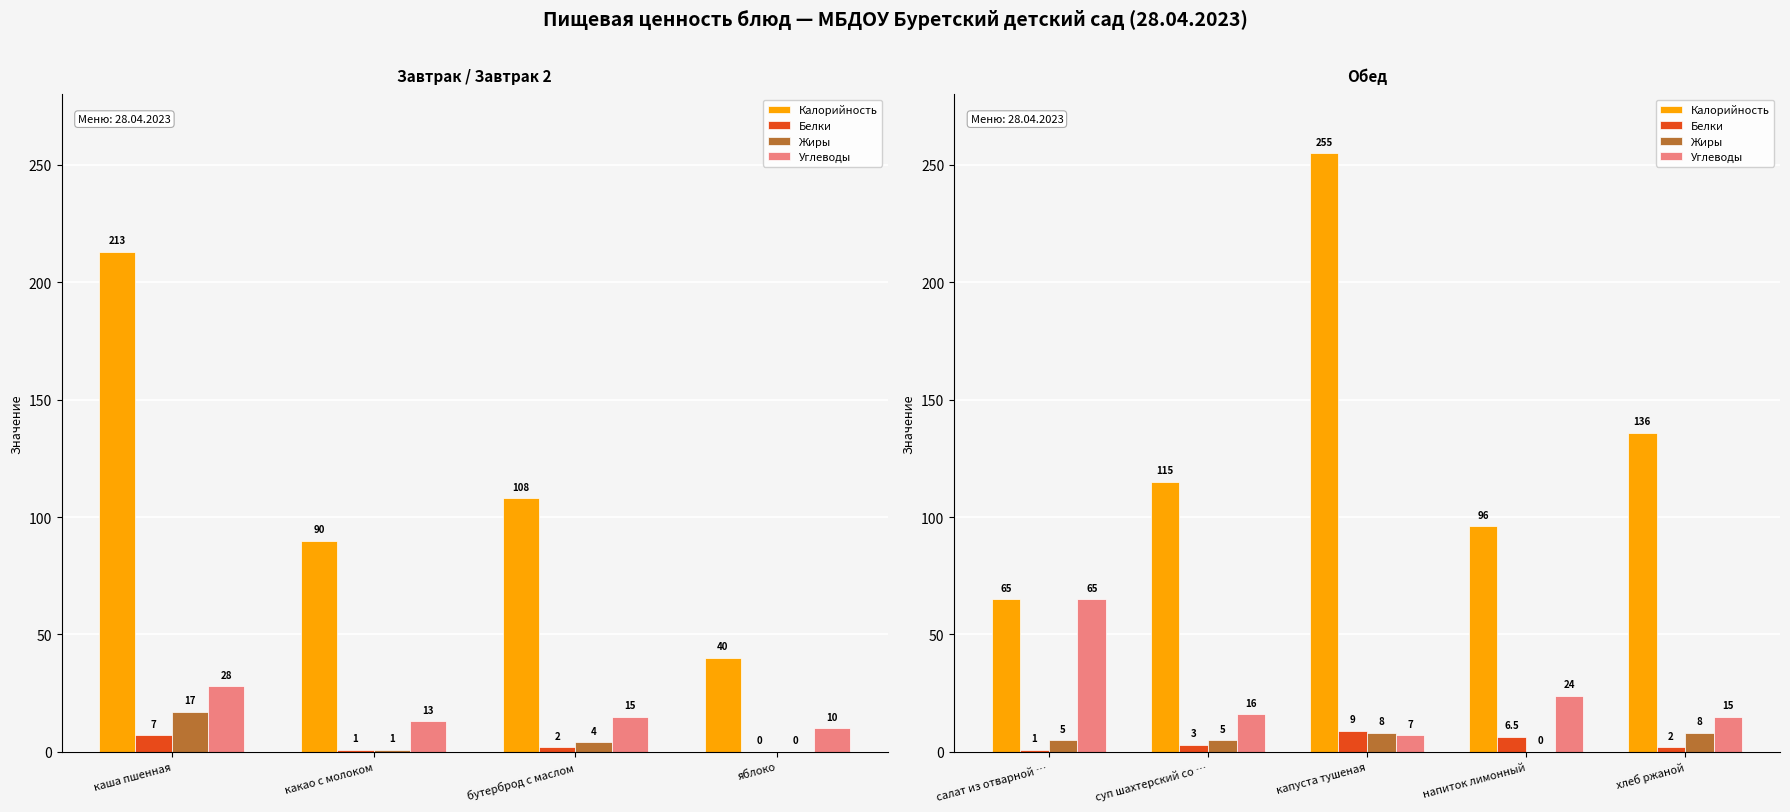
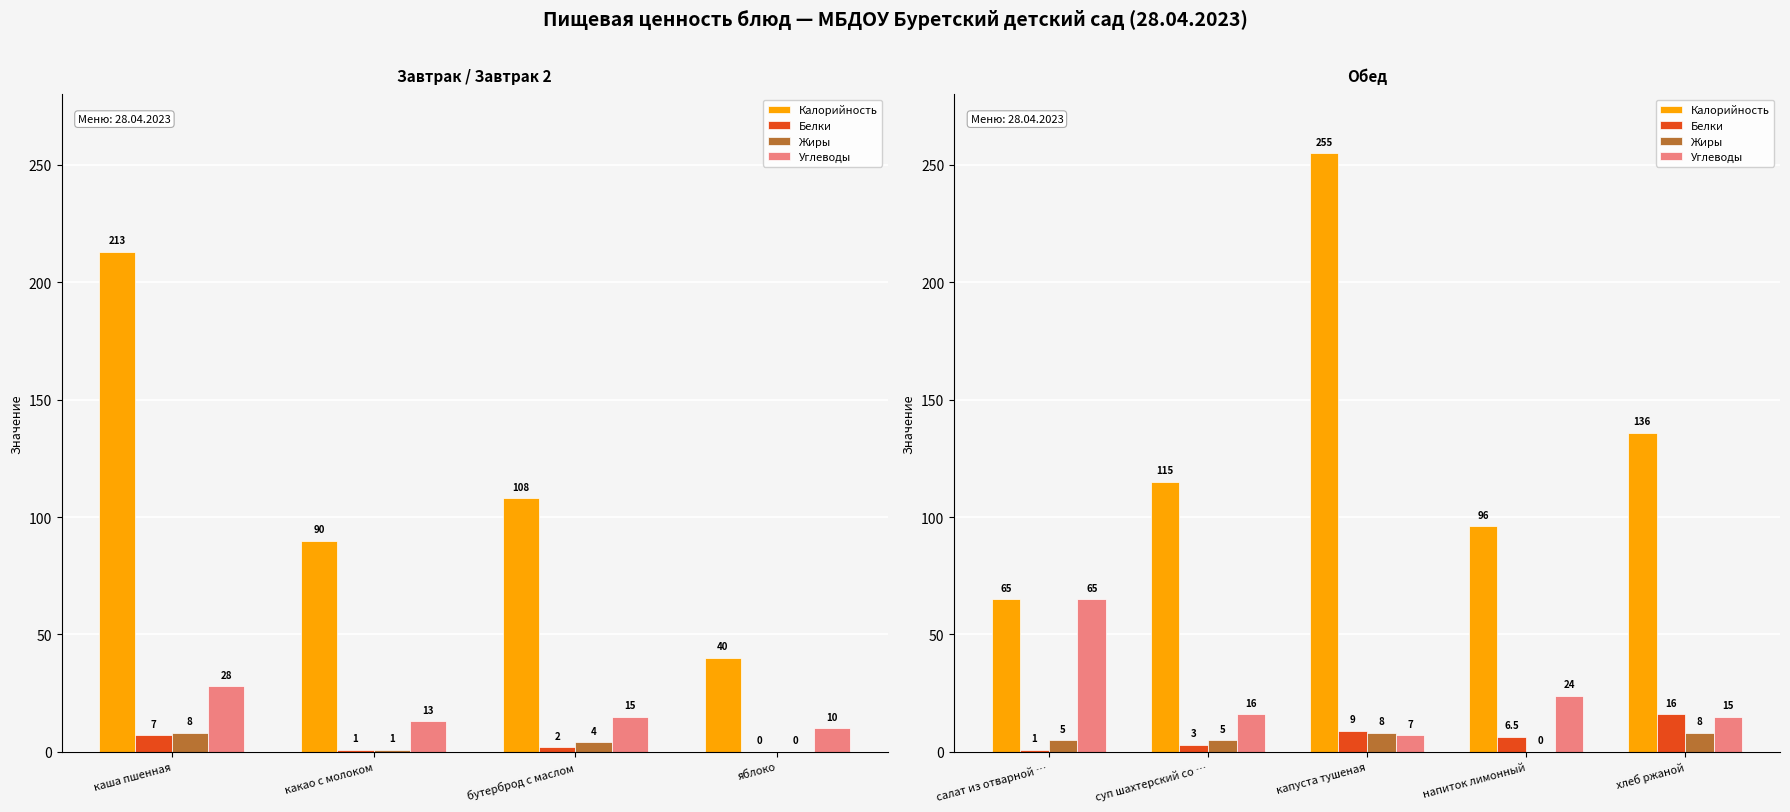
Завтрак / Завтрак 2, Жиры, каша пшенная: 17 -> 8
Обед, Белки, хлеб ржаной: 2 -> 16
